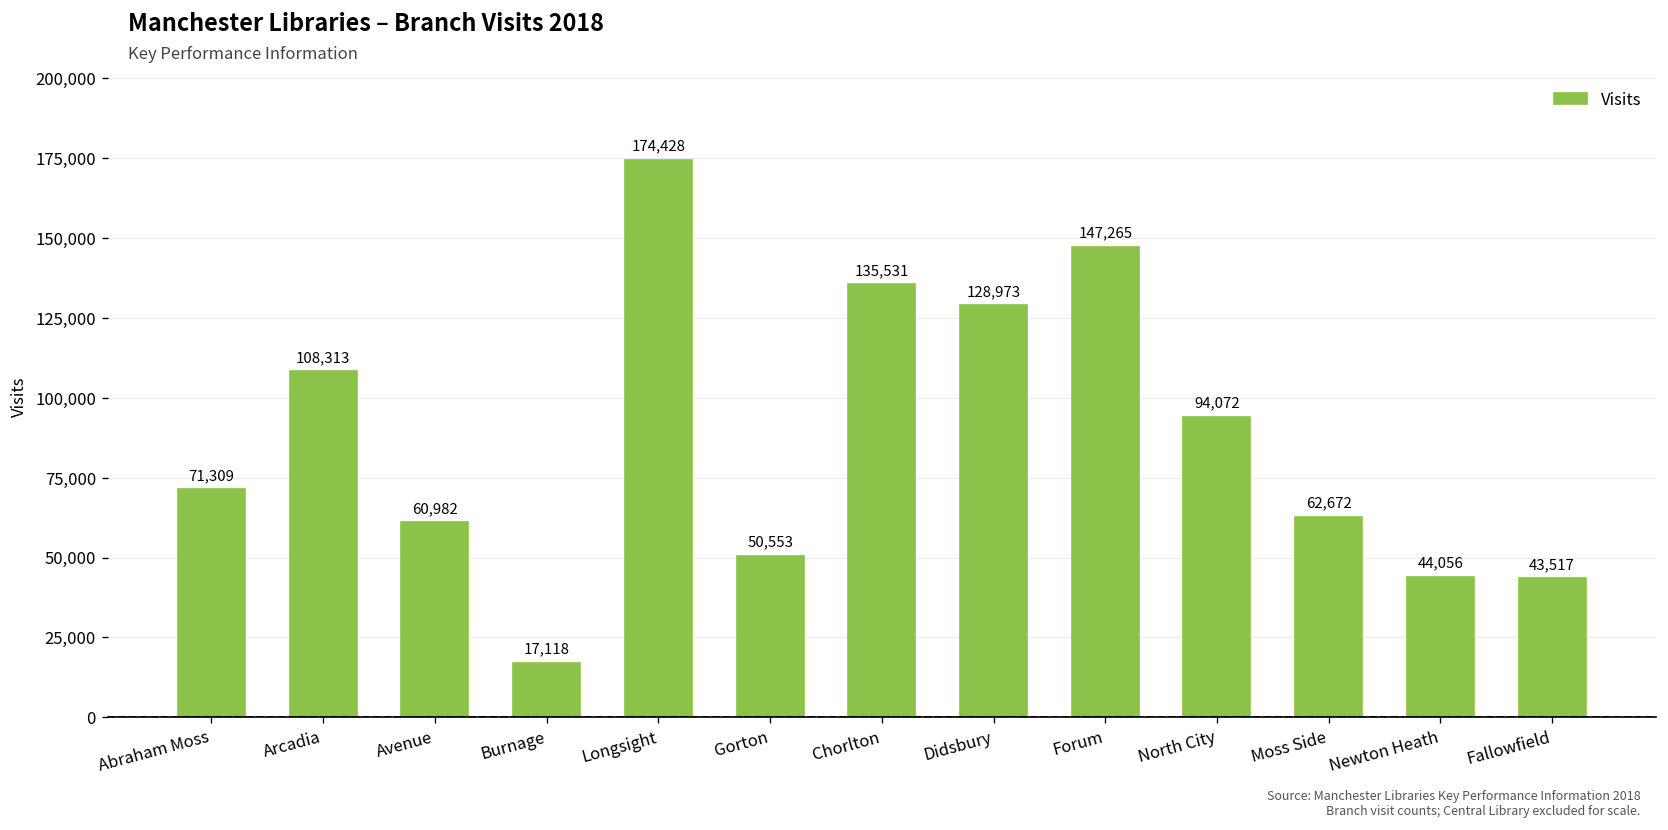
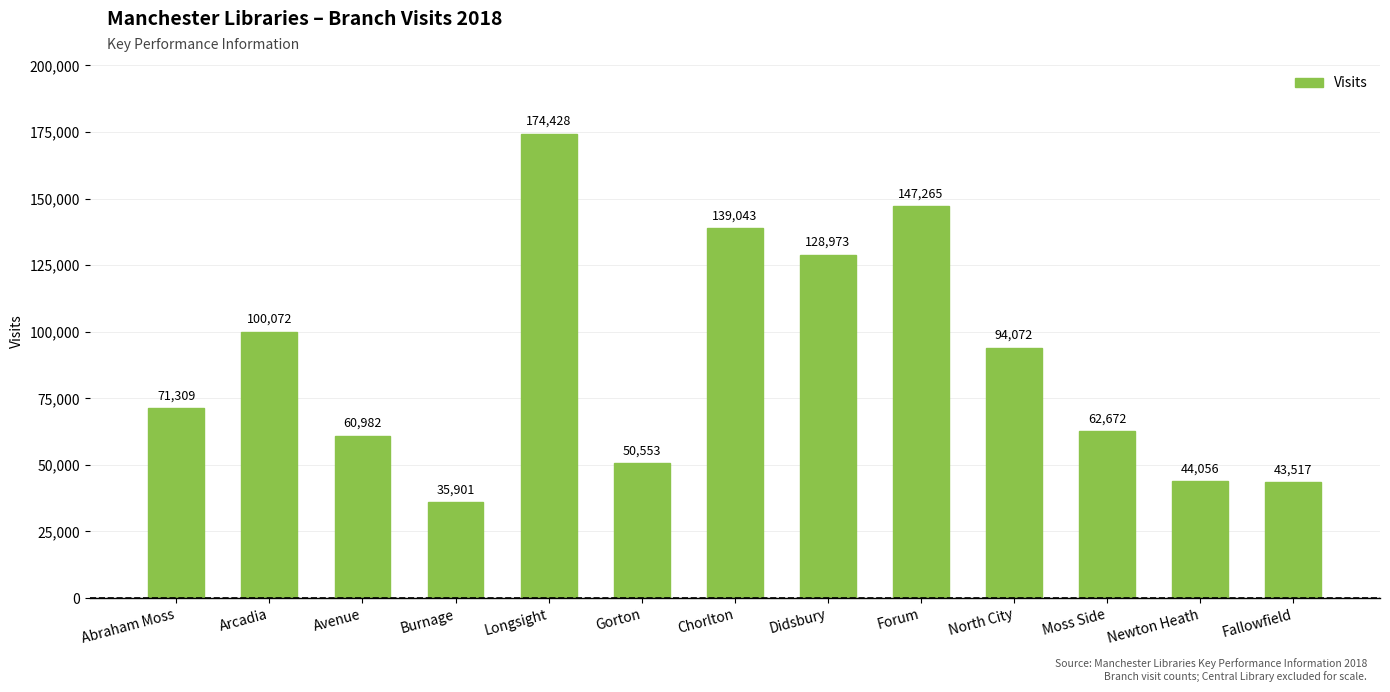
Arcadia: 108,313 -> 100,072
Burnage: 17,118 -> 35,901
Chorlton: 135,531 -> 139,043
